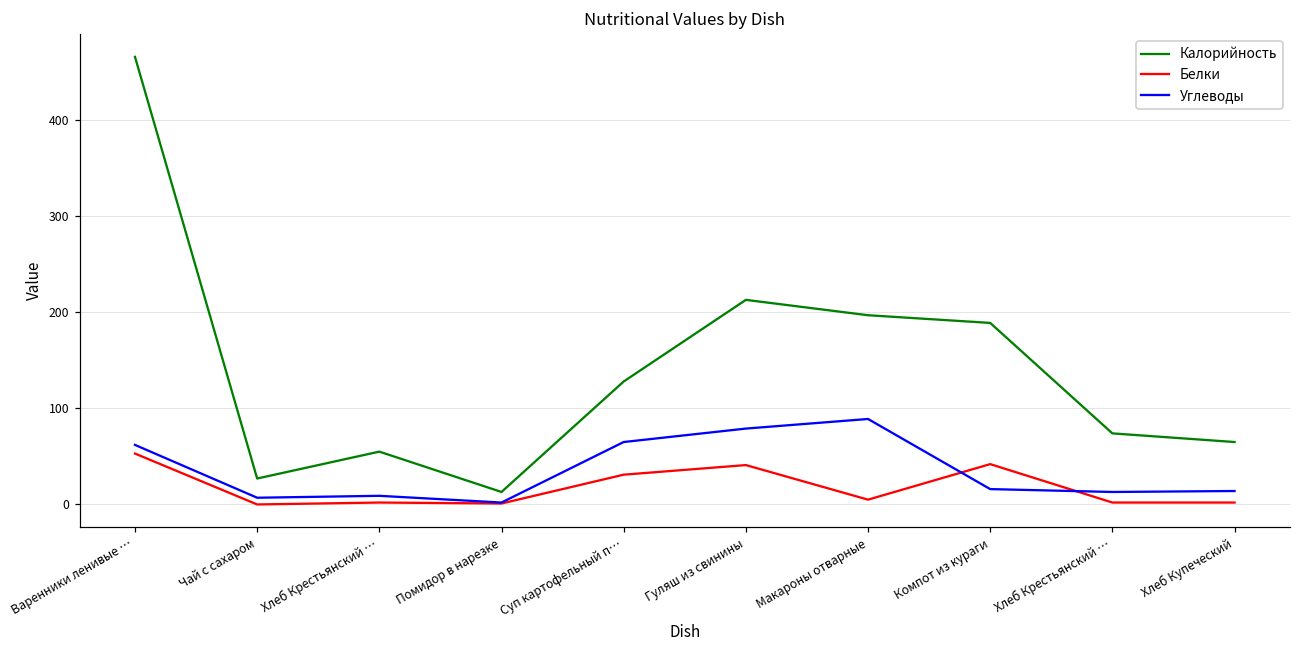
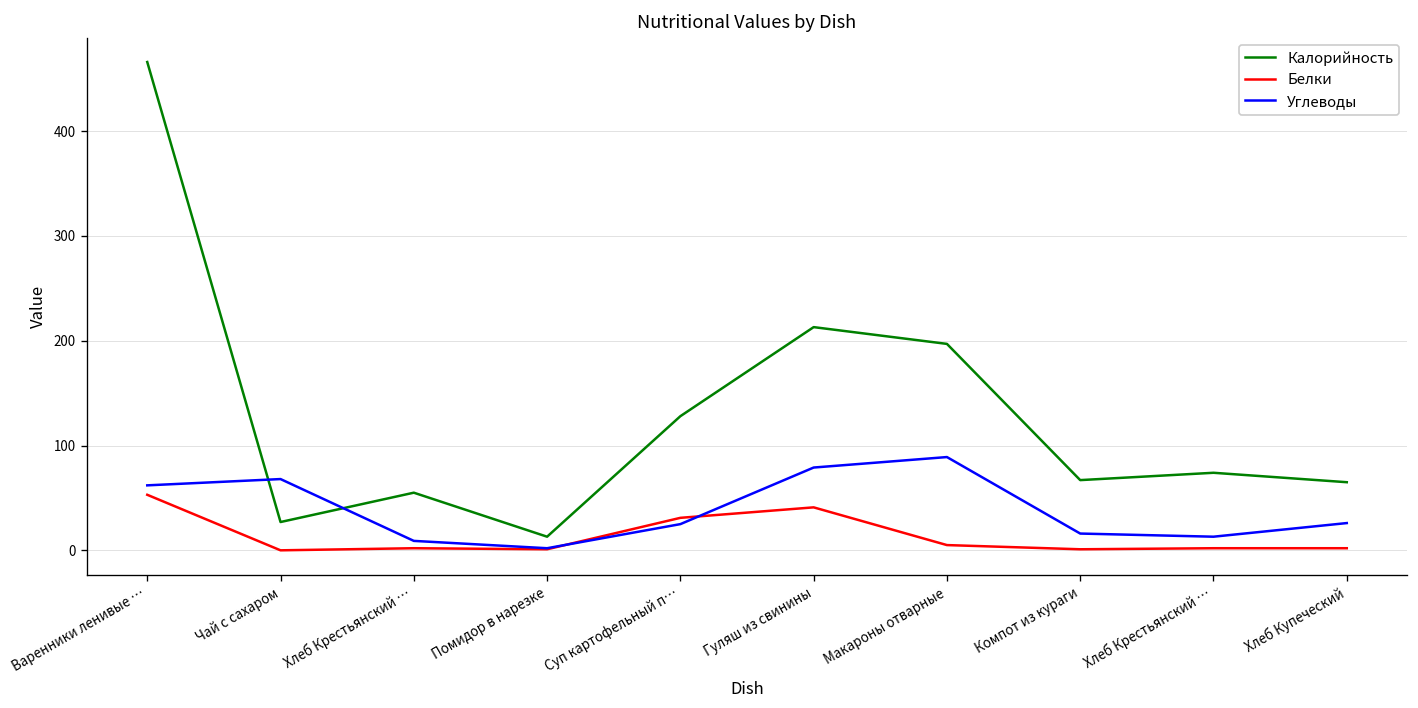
Углеводы, Чай с сахаром: 10 -> 70
Углеводы, Суп картофельный п…: 70 -> 30
Калорийность, Компот из кураги: 190 -> 70
Белки, Компот из кураги: 40 -> 0
Углеводы, Хлеб Купеческий: 10 -> 30
